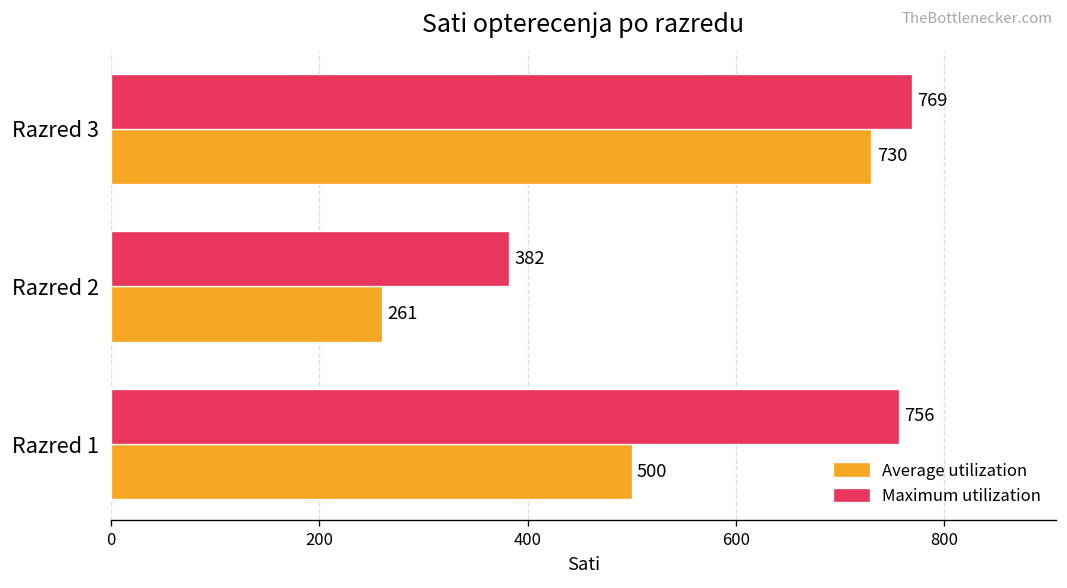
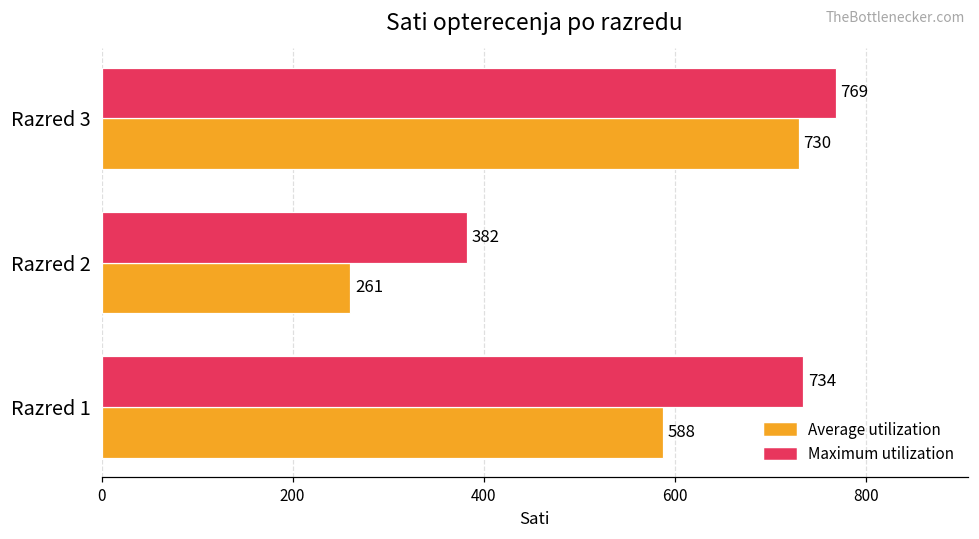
Maximum utilization, Razred 1: 756 -> 734
Average utilization, Razred 1: 500 -> 588
